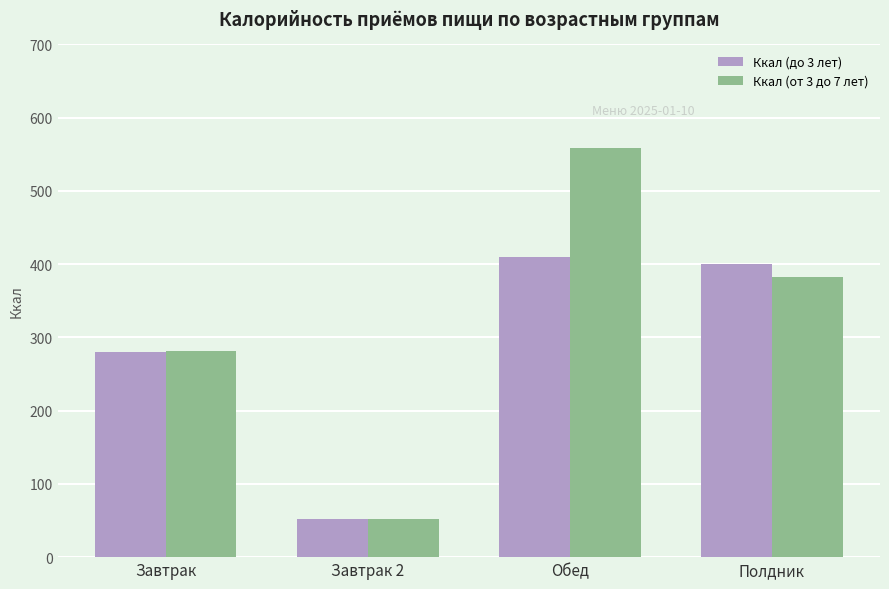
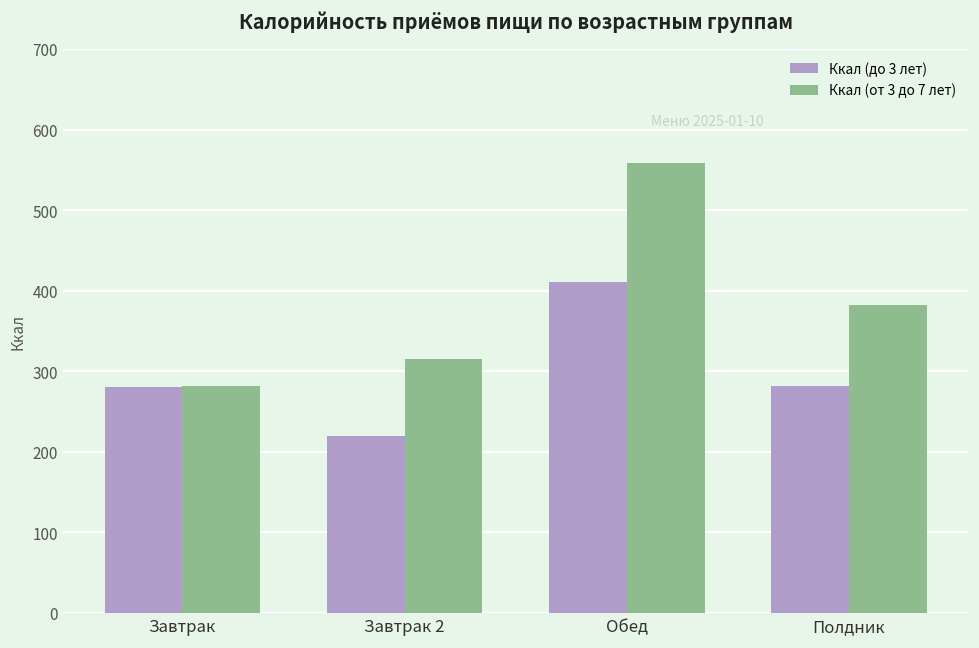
Ккал (до 3 лет), Завтрак 2: 50 -> 220
Ккал (от 3 до 7 лет), Завтрак 2: 50 -> 320
Ккал (до 3 лет), Полдник: 400 -> 280
